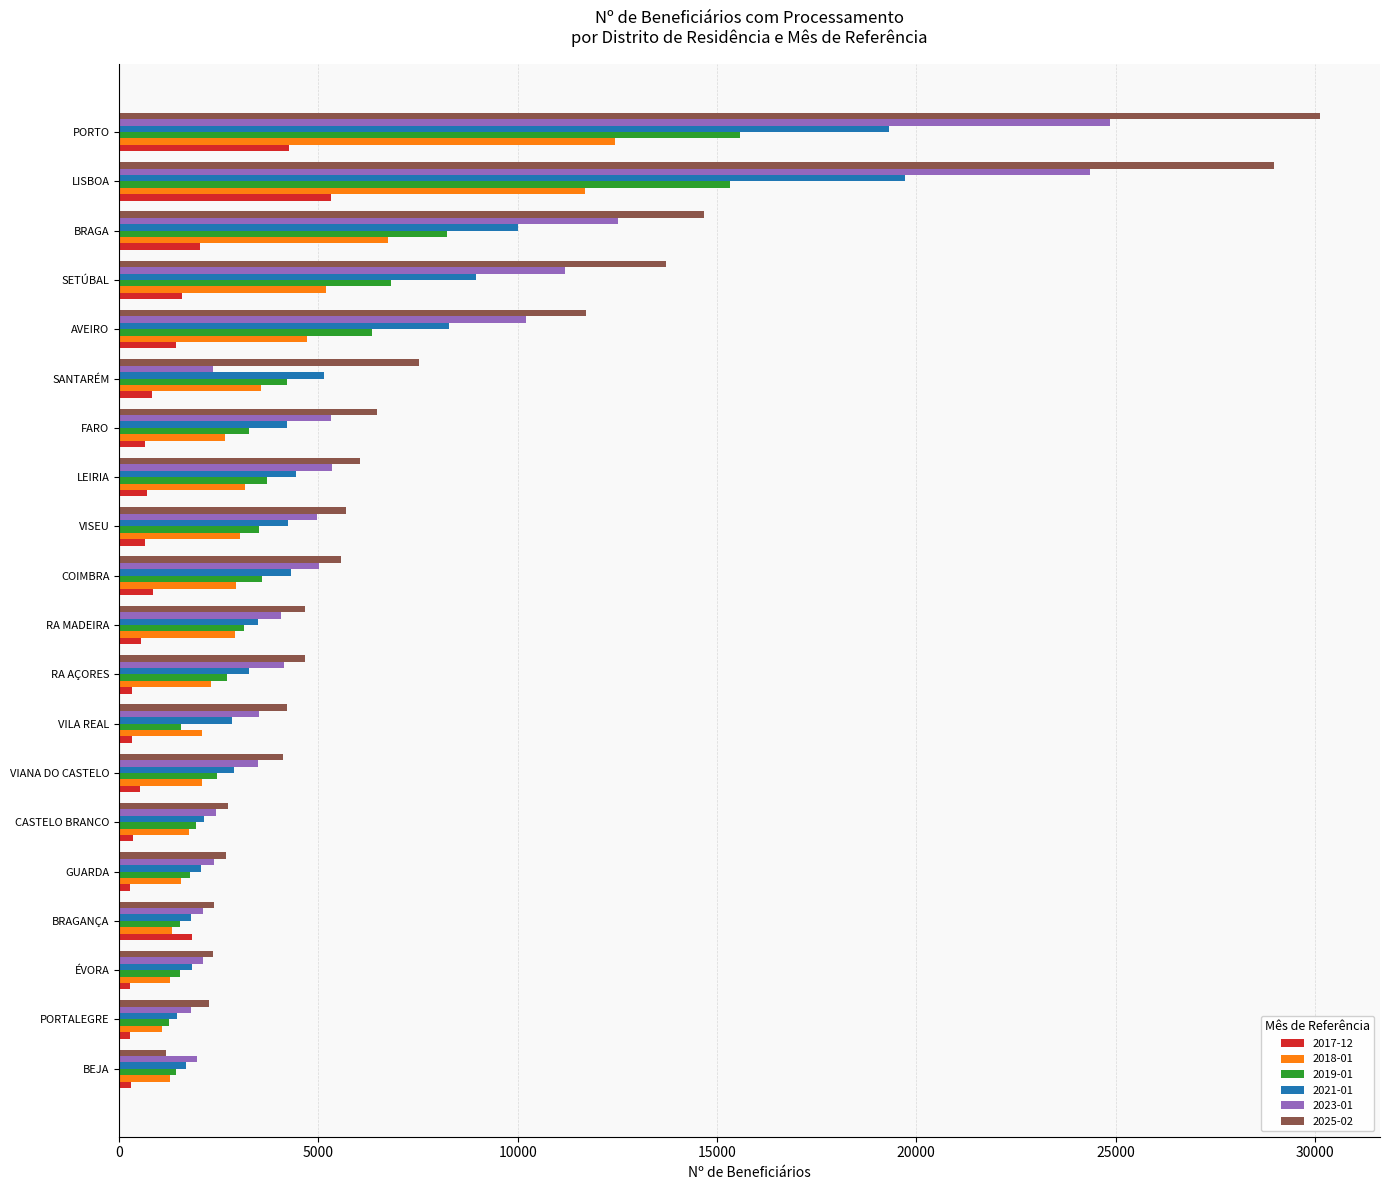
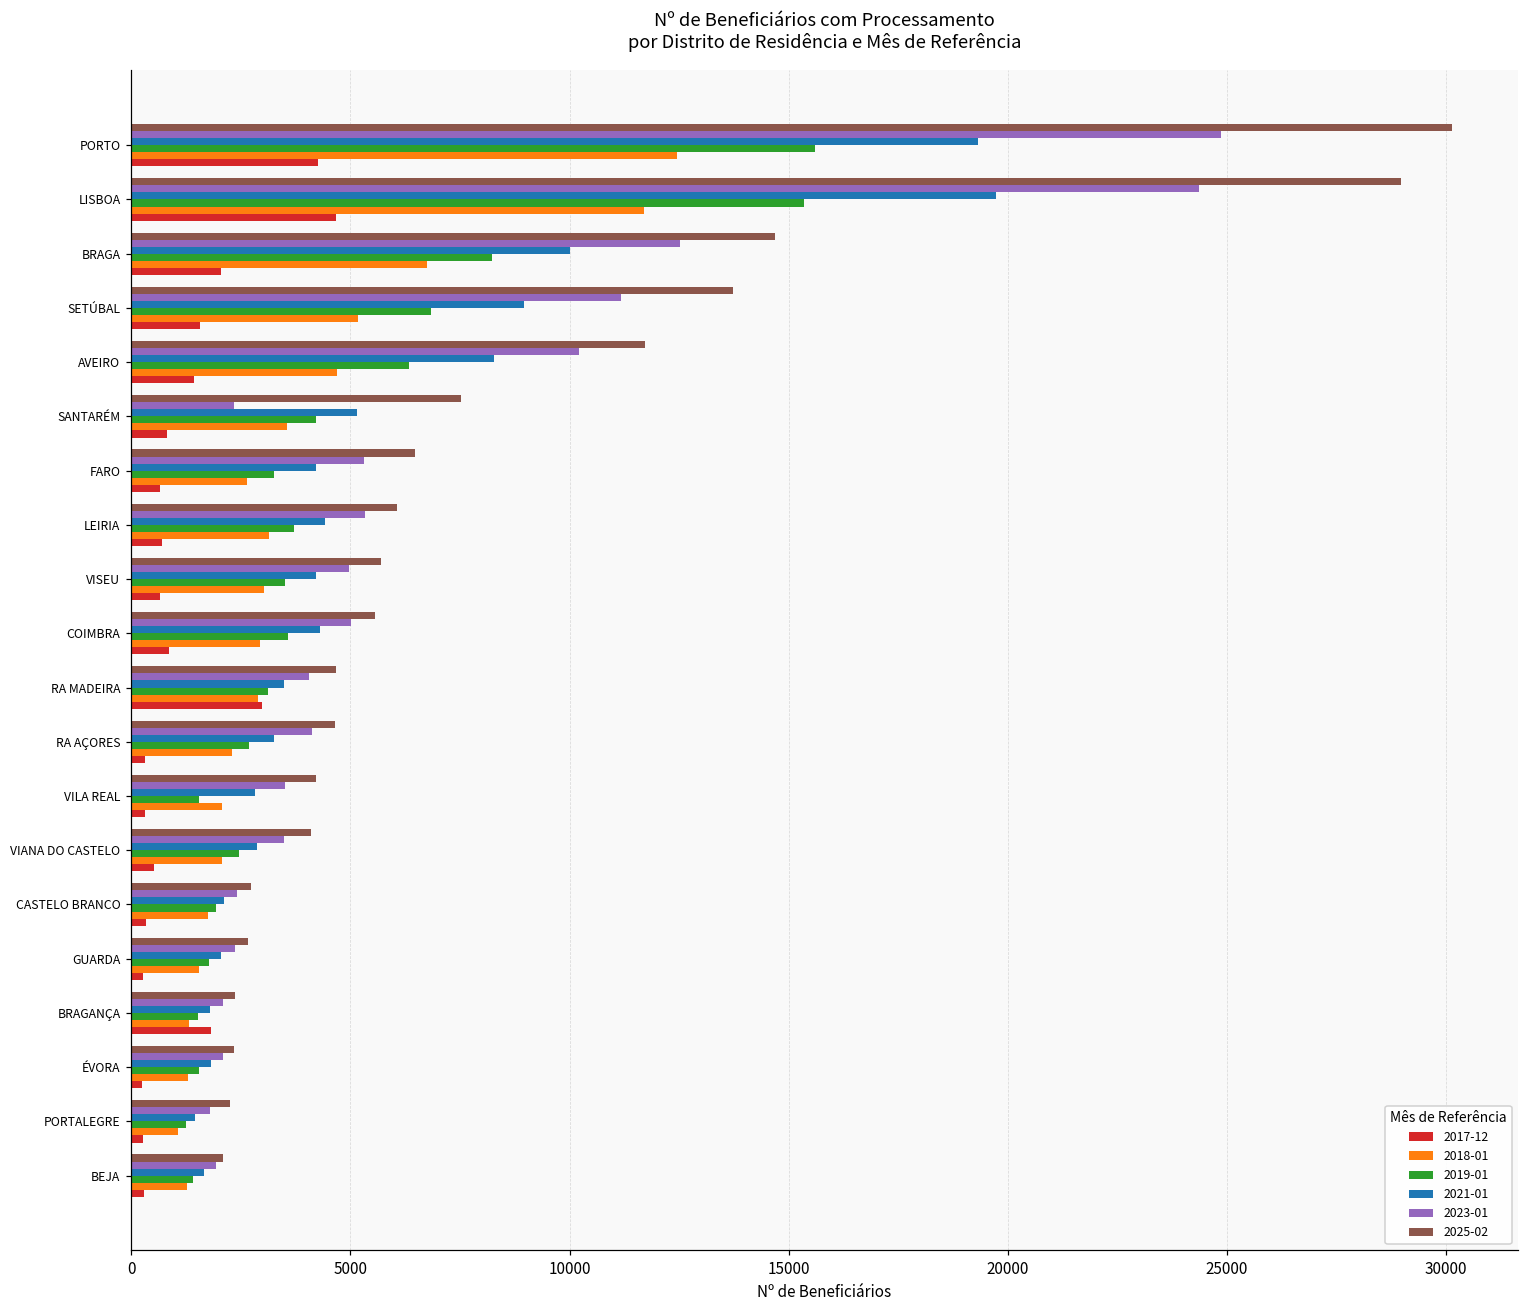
2017-12, LISBOA: 5300 -> 4700
2017-12, RA MADEIRA: 500 -> 3000
2025-02, BEJA: 1200 -> 2100
